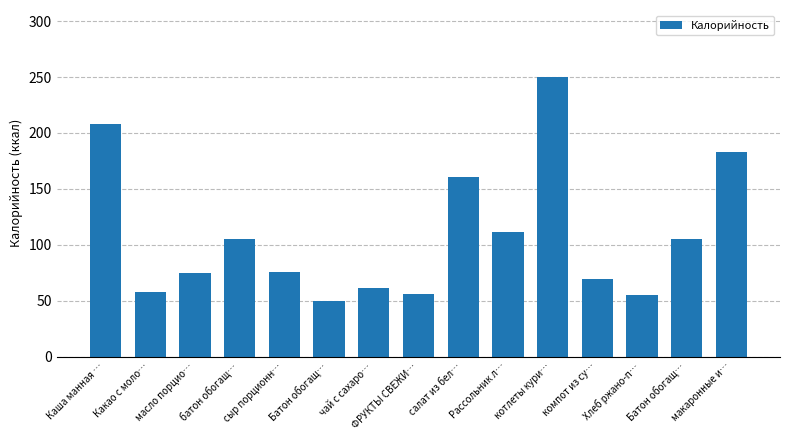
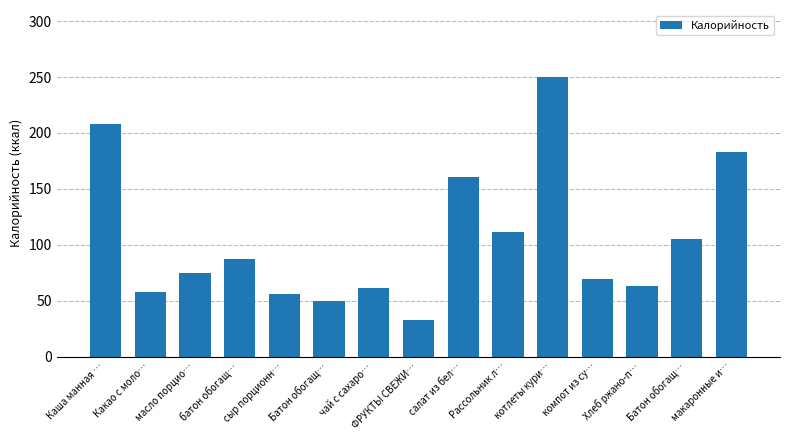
батон обогащ…: 105 -> 87
сыр порционн…: 76 -> 56
ФРУКТЫ СВЕЖИ…: 56 -> 33
Хлеб ржано-п…: 55 -> 63
